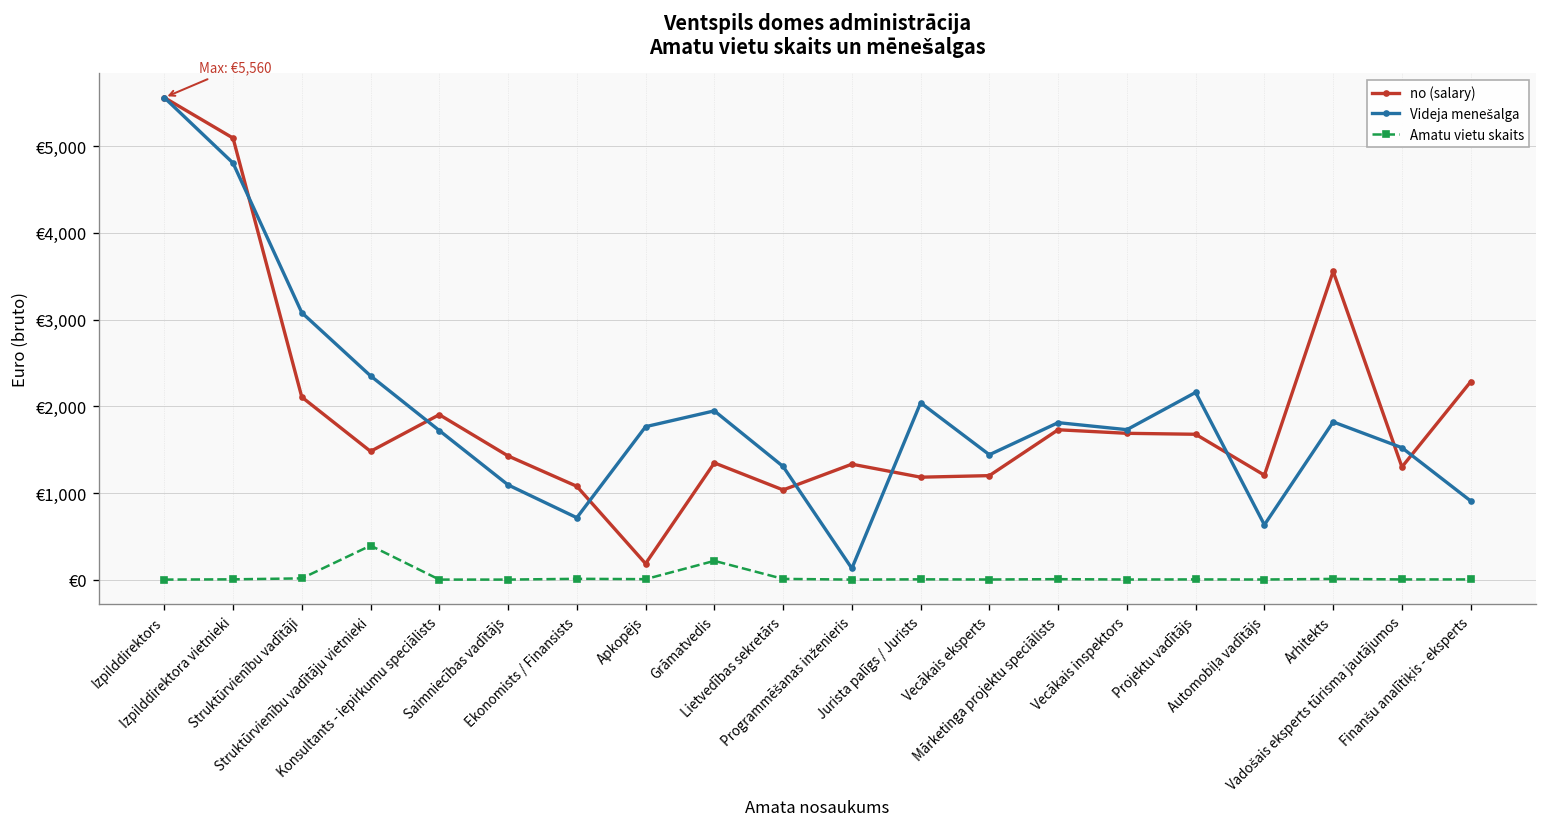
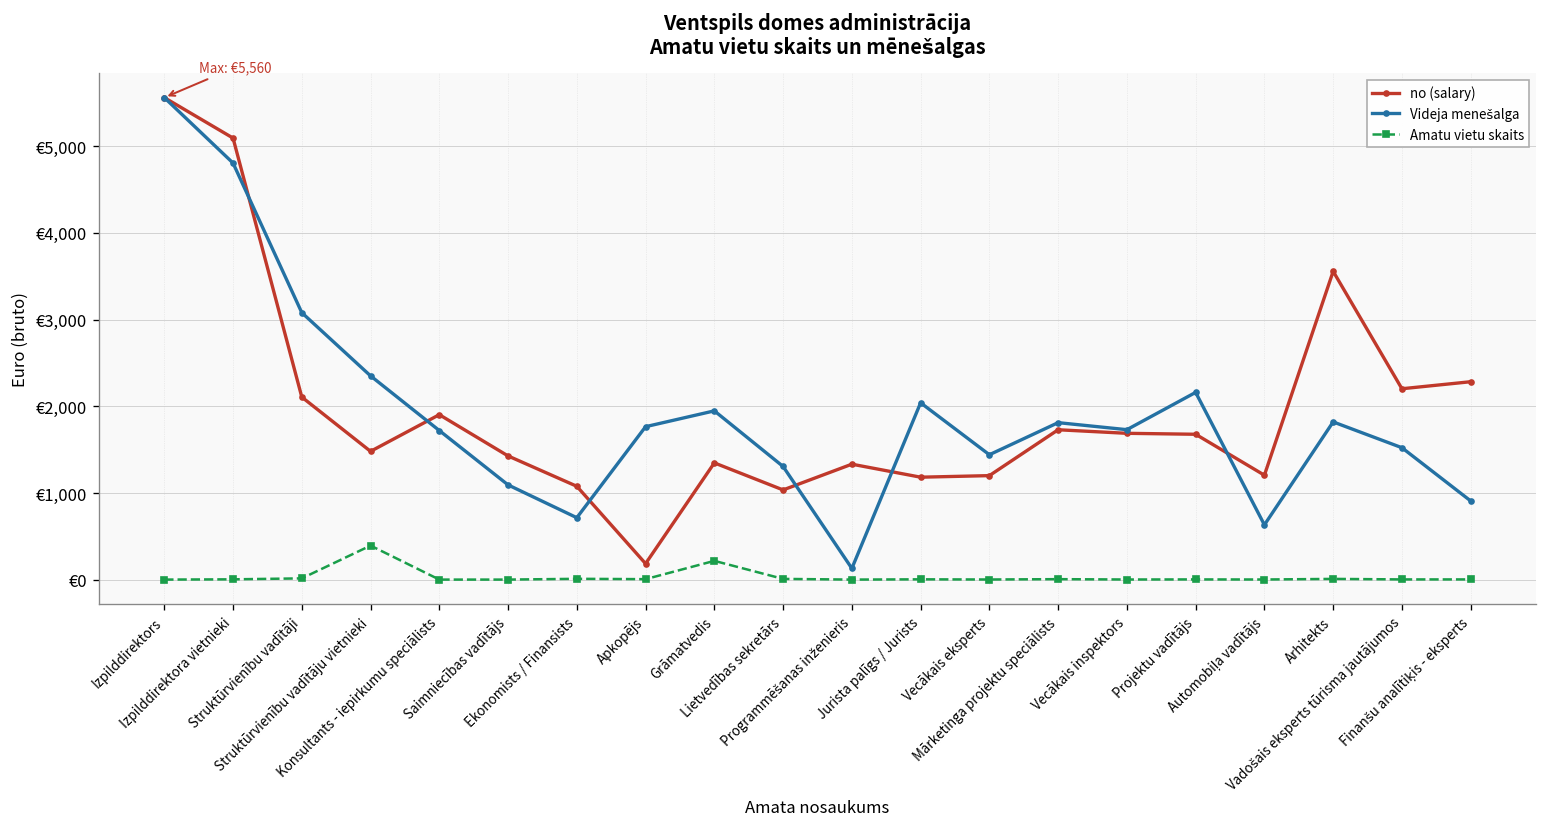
no (salary), Vadošais eksperts tūrisma jautājumos: €1,300 -> €2,200
